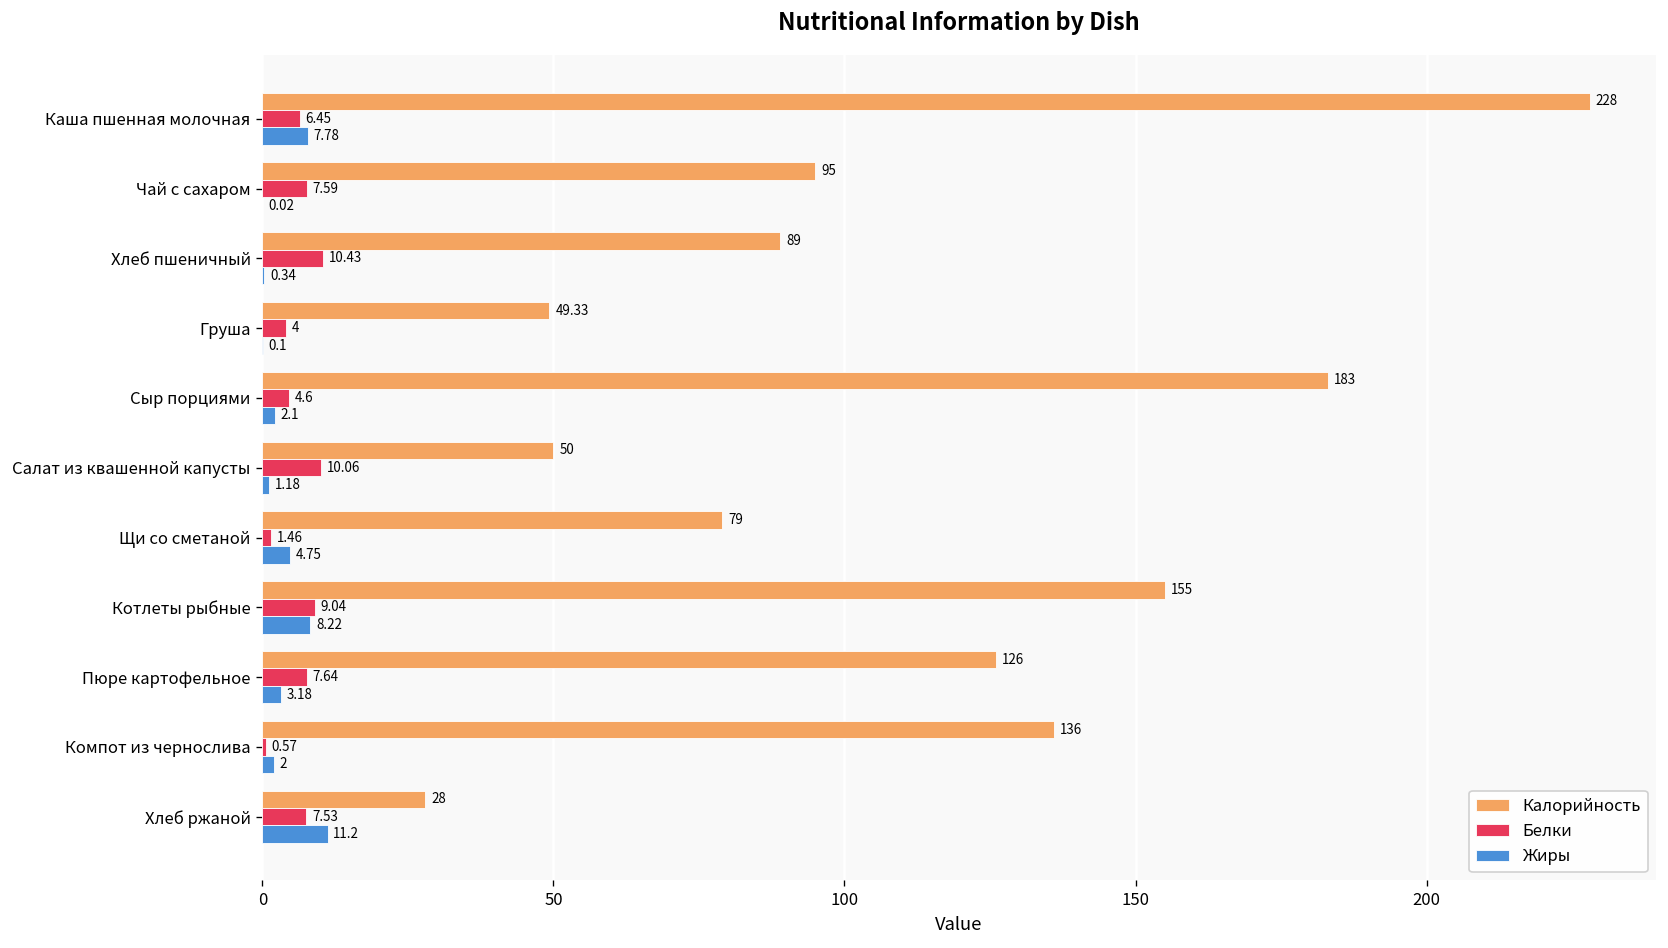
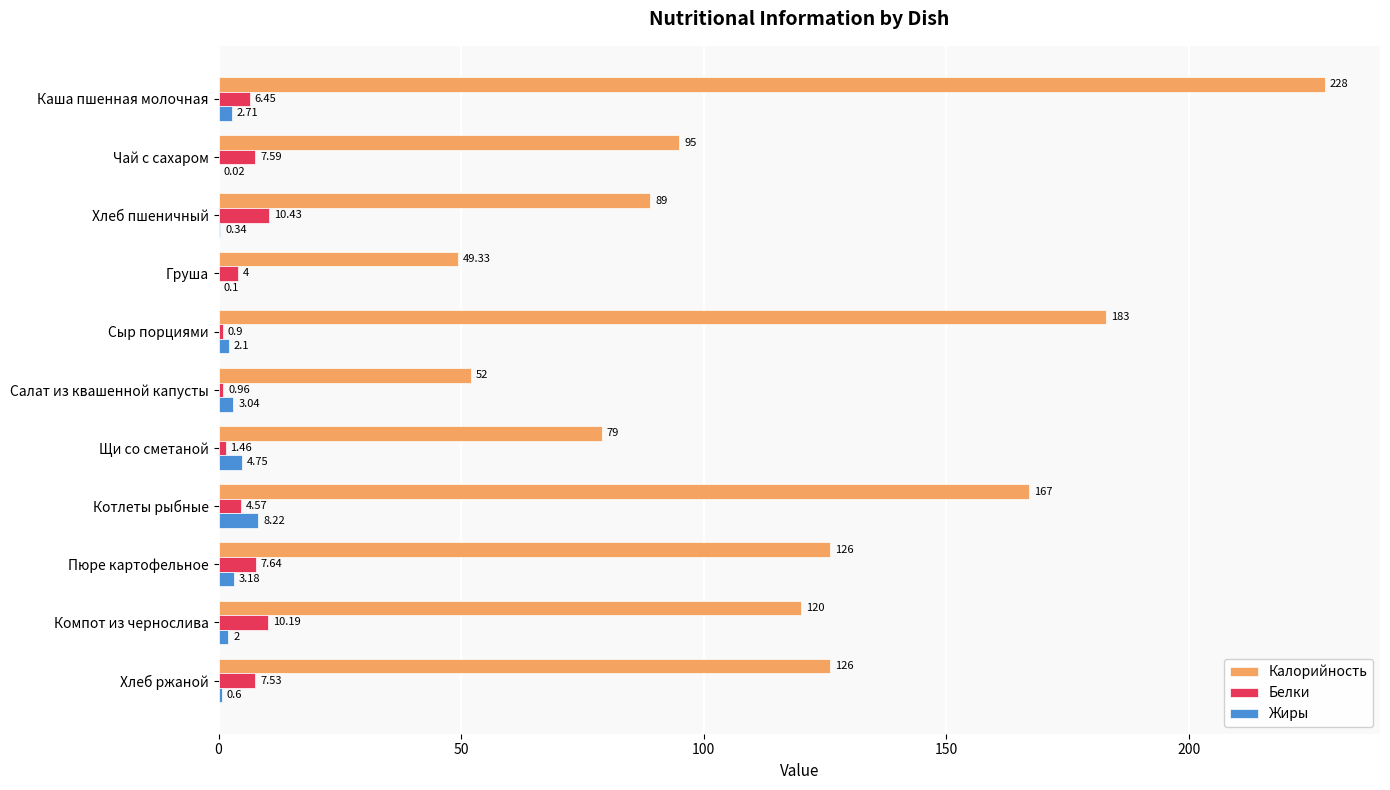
Жиры, Каша пшенная молочная: 7.78 -> 2.71
Белки, Сыр порциями: 4.6 -> 0.9
Калорийность, Салат из квашенной капусты: 50 -> 52
Белки, Салат из квашенной капусты: 10.06 -> 0.96
Жиры, Салат из квашенной капусты: 1.18 -> 3.04
Калорийность, Котлеты рыбные: 155 -> 167
Белки, Котлеты рыбные: 9.04 -> 4.57
Калорийность, Компот из чернослива: 136 -> 120
Белки, Компот из чернослива: 0.57 -> 10.19
Калорийность, Хлеб ржаной: 28 -> 126
Жиры, Хлеб ржаной: 11.2 -> 0.6
